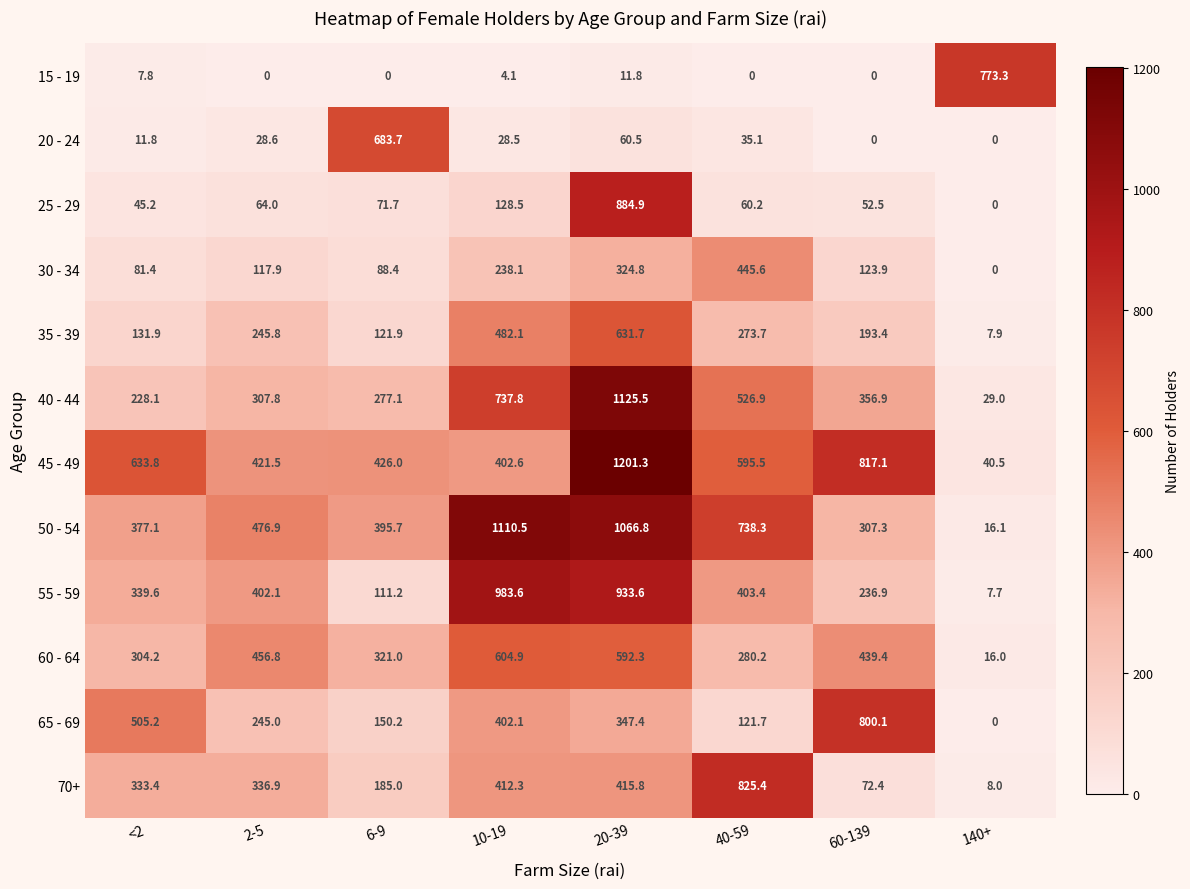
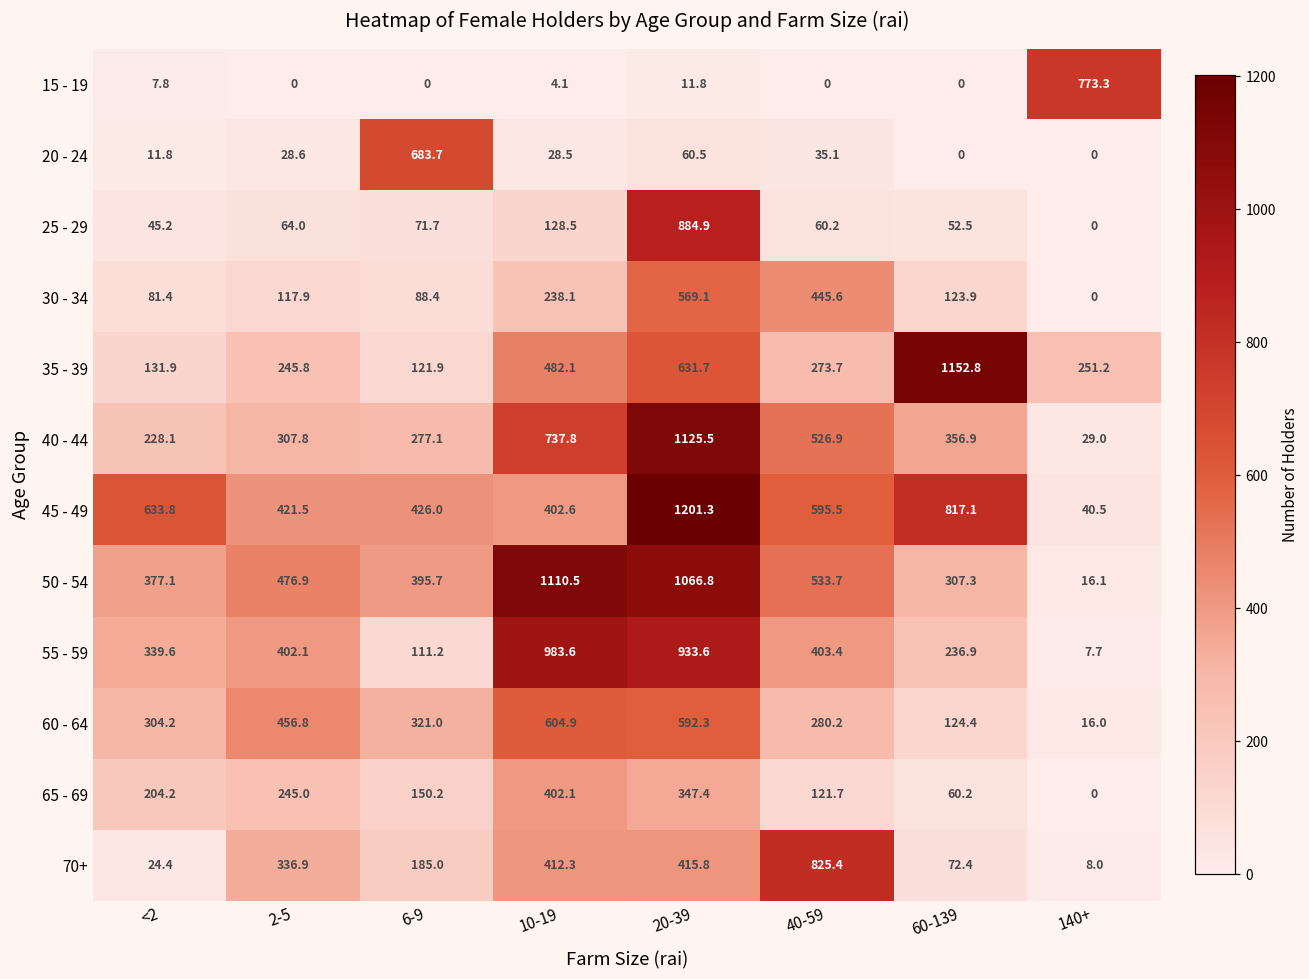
30 - 34, 20-39: 324.8 -> 569.1
35 - 39, 60-139: 193.4 -> 1152.8
35 - 39, 140+: 7.9 -> 251.2
50 - 54, 40-59: 738.3 -> 533.7
60 - 64, 60-139: 439.4 -> 124.4
65 - 69, <2: 505.2 -> 204.2
65 - 69, 60-139: 800.1 -> 60.2
70+, <2: 333.4 -> 24.4
